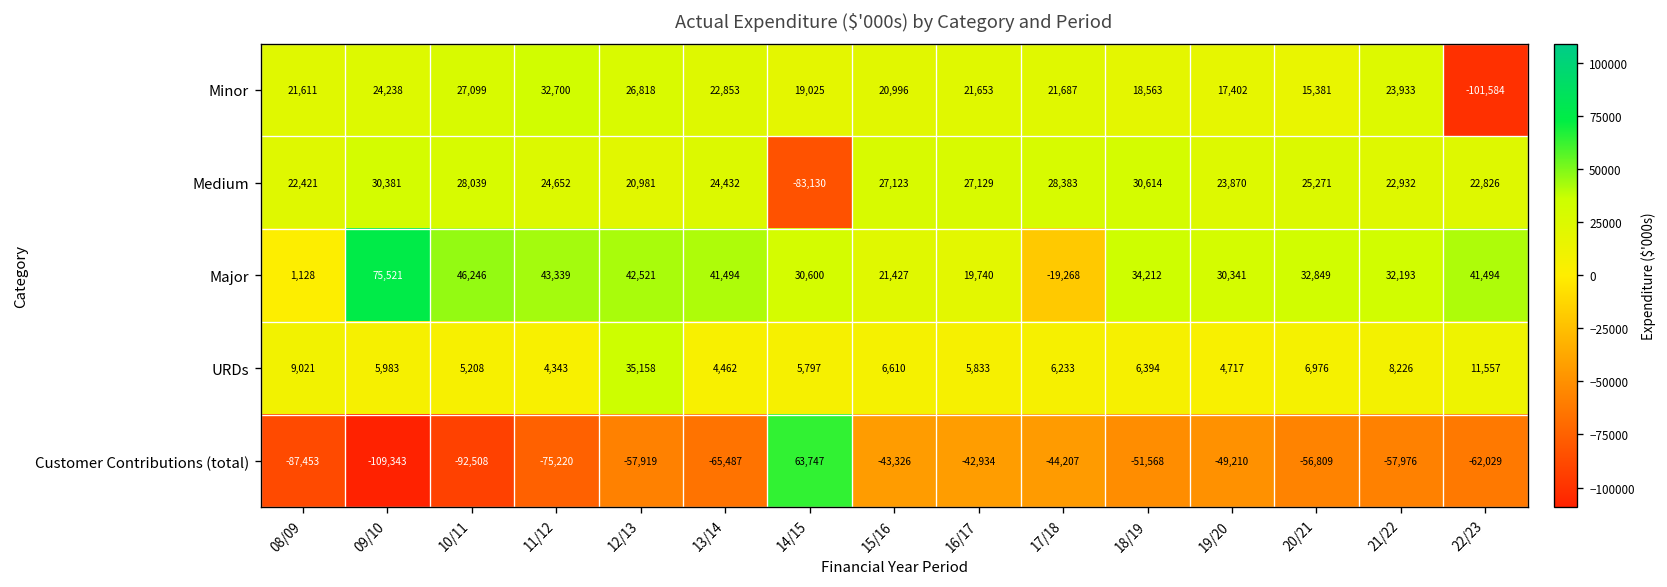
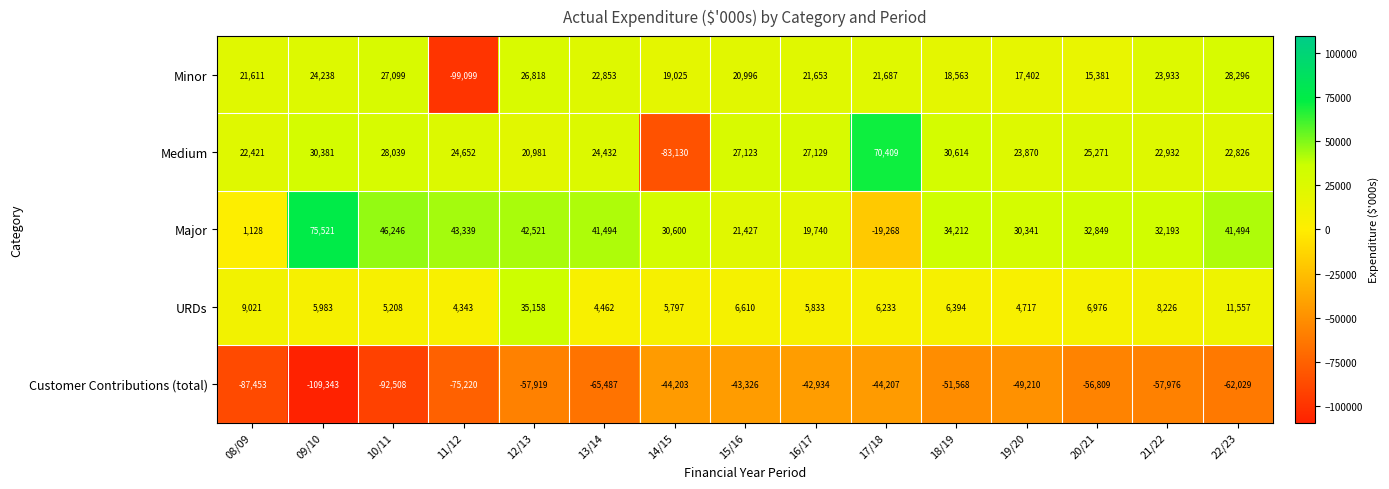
Minor, 11/12: 32,700 -> -99,099
Minor, 22/23: -101,584 -> 28,296
Medium, 17/18: 28,383 -> 70,409
Customer Contributions (total), 14/15: 63,747 -> -44,203
